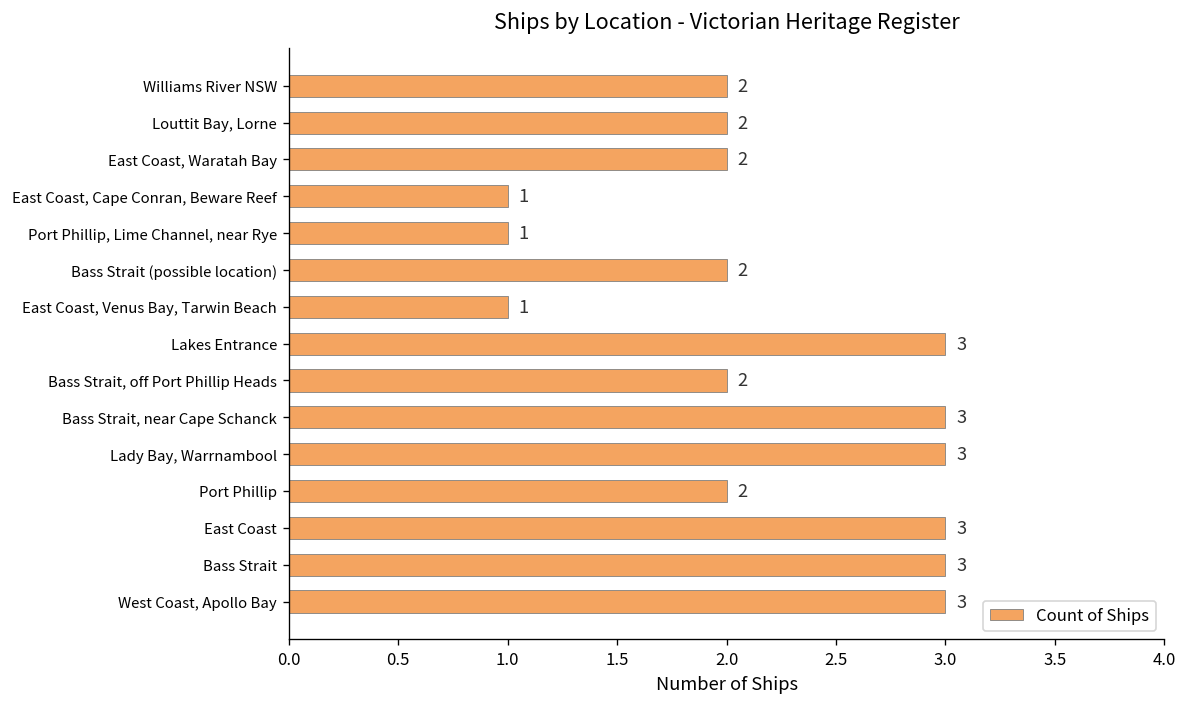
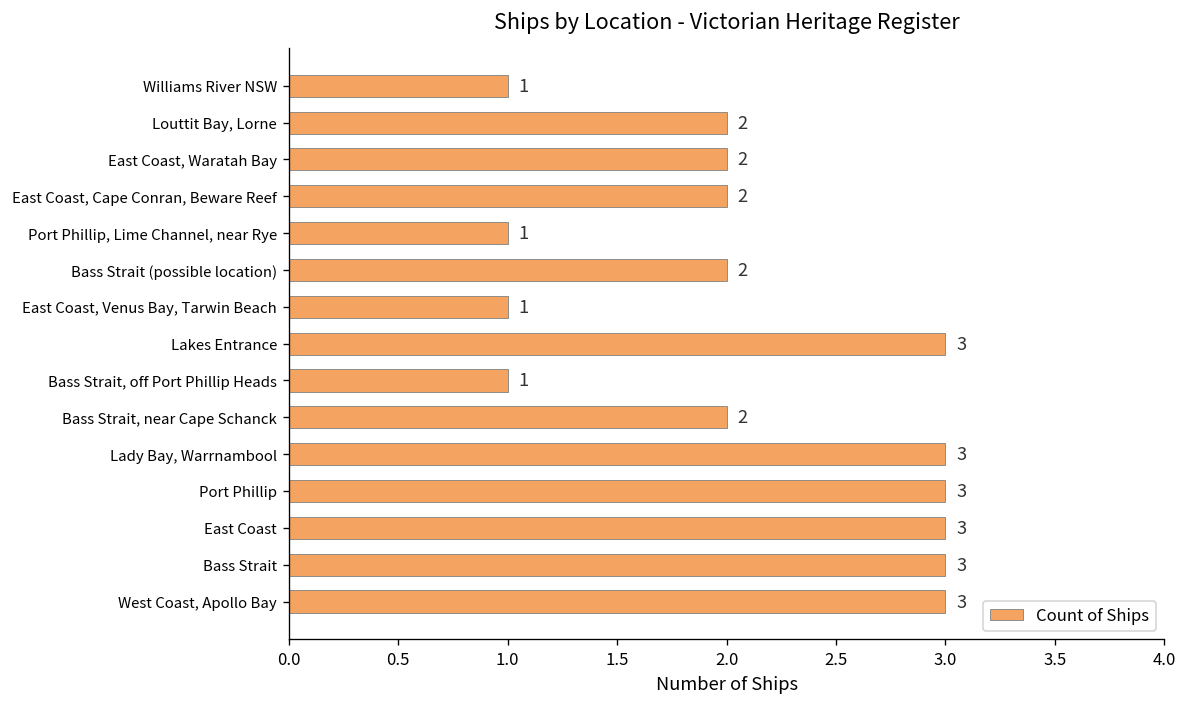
Williams River NSW: 2 -> 1
East Coast, Cape Conran, Beware Reef: 1 -> 2
Bass Strait, off Port Phillip Heads: 2 -> 1
Bass Strait, near Cape Schanck: 3 -> 2
Port Phillip: 2 -> 3
